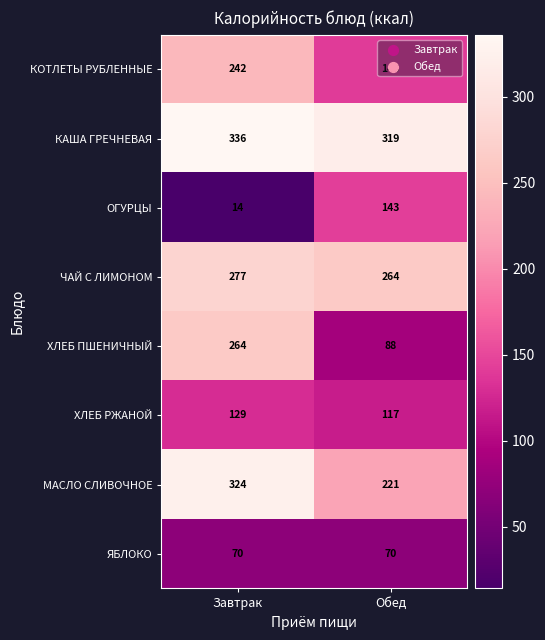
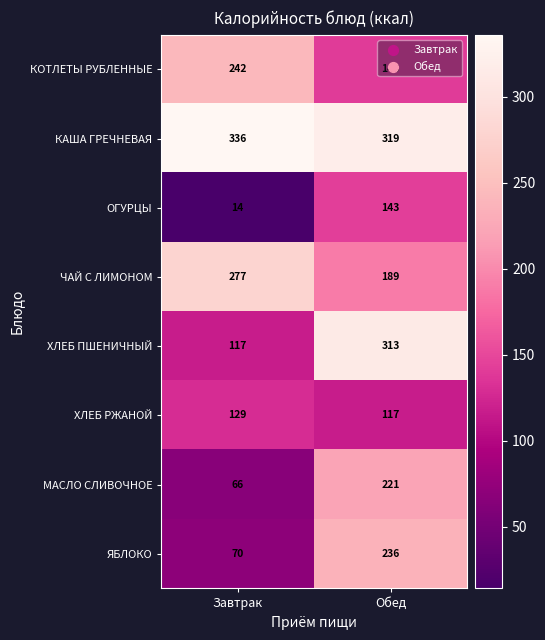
ЧАЙ С ЛИМОНОМ, Обед: 264 -> 189
ХЛЕБ ПШЕНИЧНЫЙ, Завтрак: 264 -> 117
ХЛЕБ ПШЕНИЧНЫЙ, Обед: 88 -> 313
МАСЛО СЛИВОЧНОЕ, Завтрак: 324 -> 66
ЯБЛОКО, Обед: 70 -> 236
